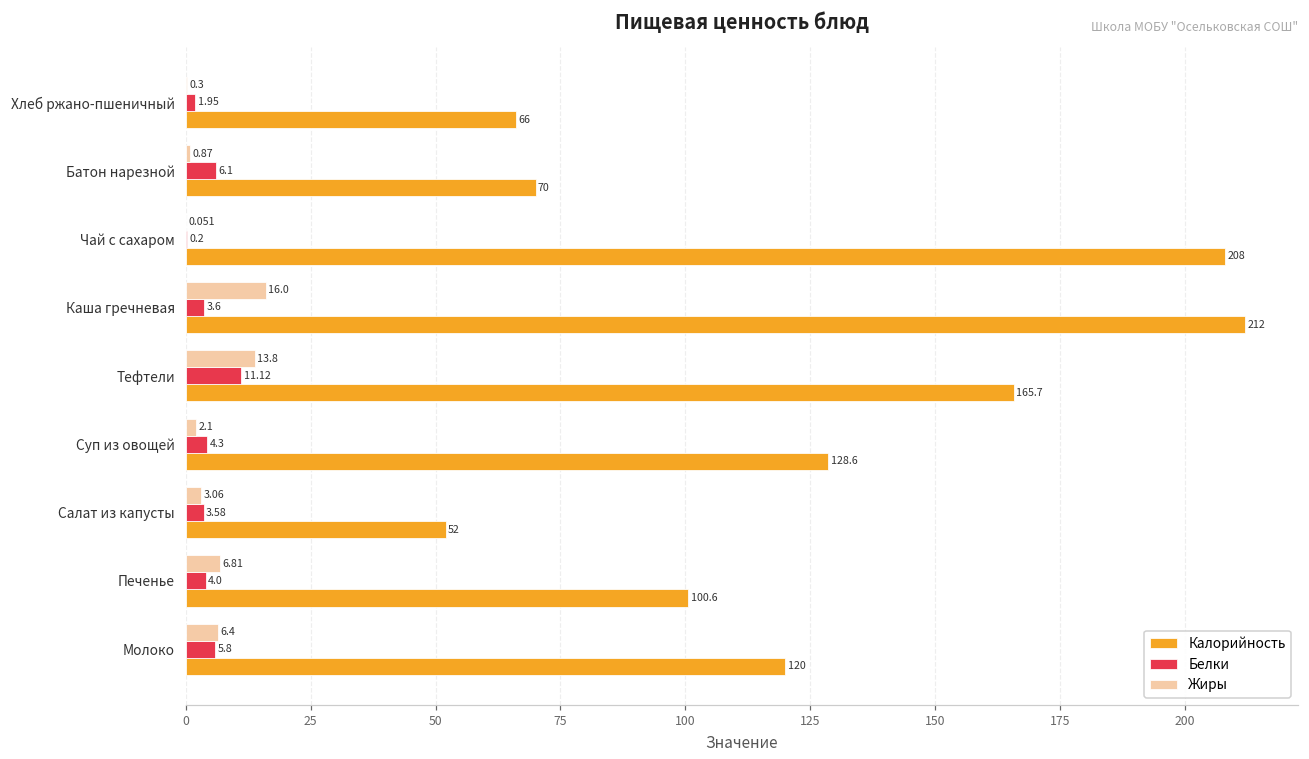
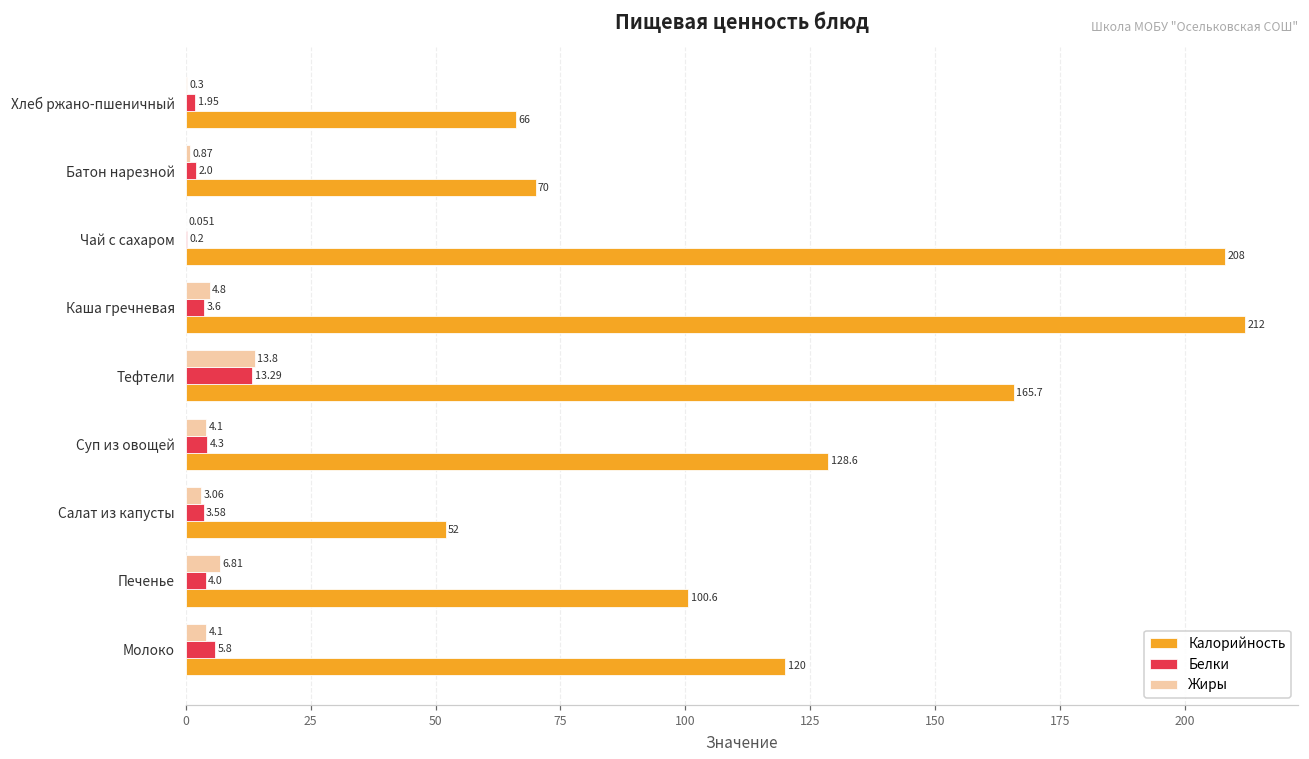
Белки, Батон нарезной: 6.1 -> 2.0
Жиры, Каша гречневая: 16.0 -> 4.8
Белки, Тефтели: 11.12 -> 13.29
Жиры, Суп из овощей: 2.1 -> 4.1
Жиры, Молоко: 6.4 -> 4.1
